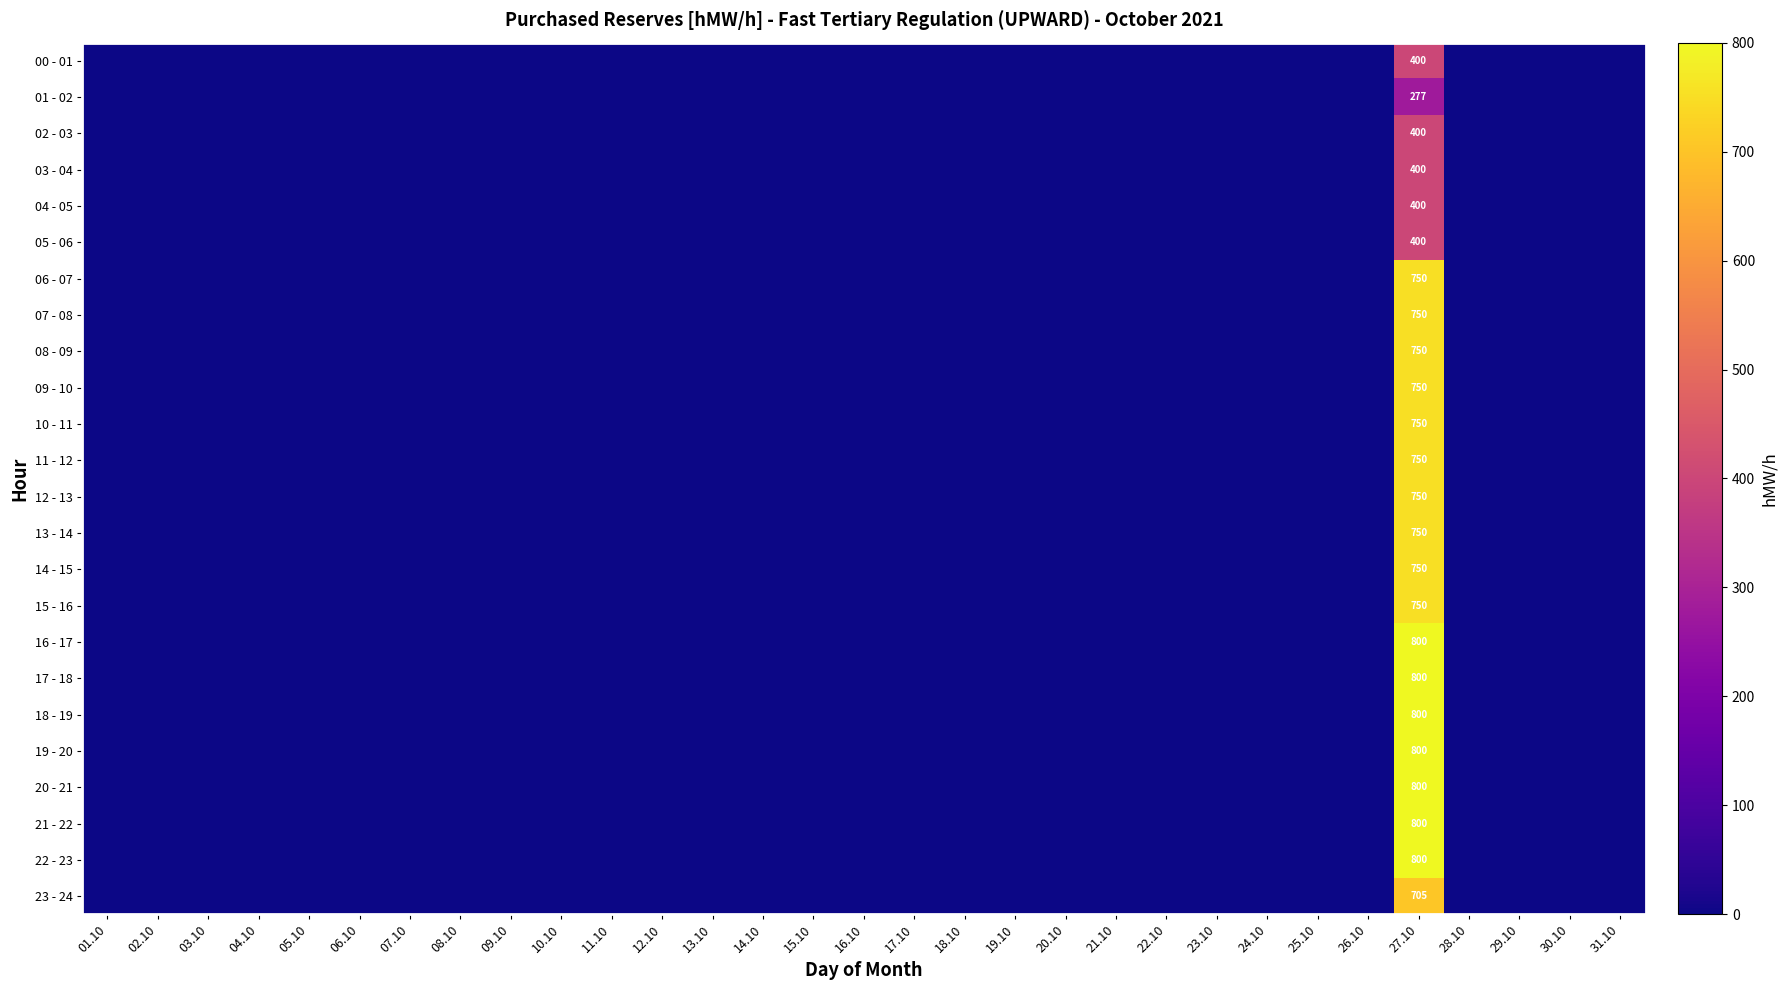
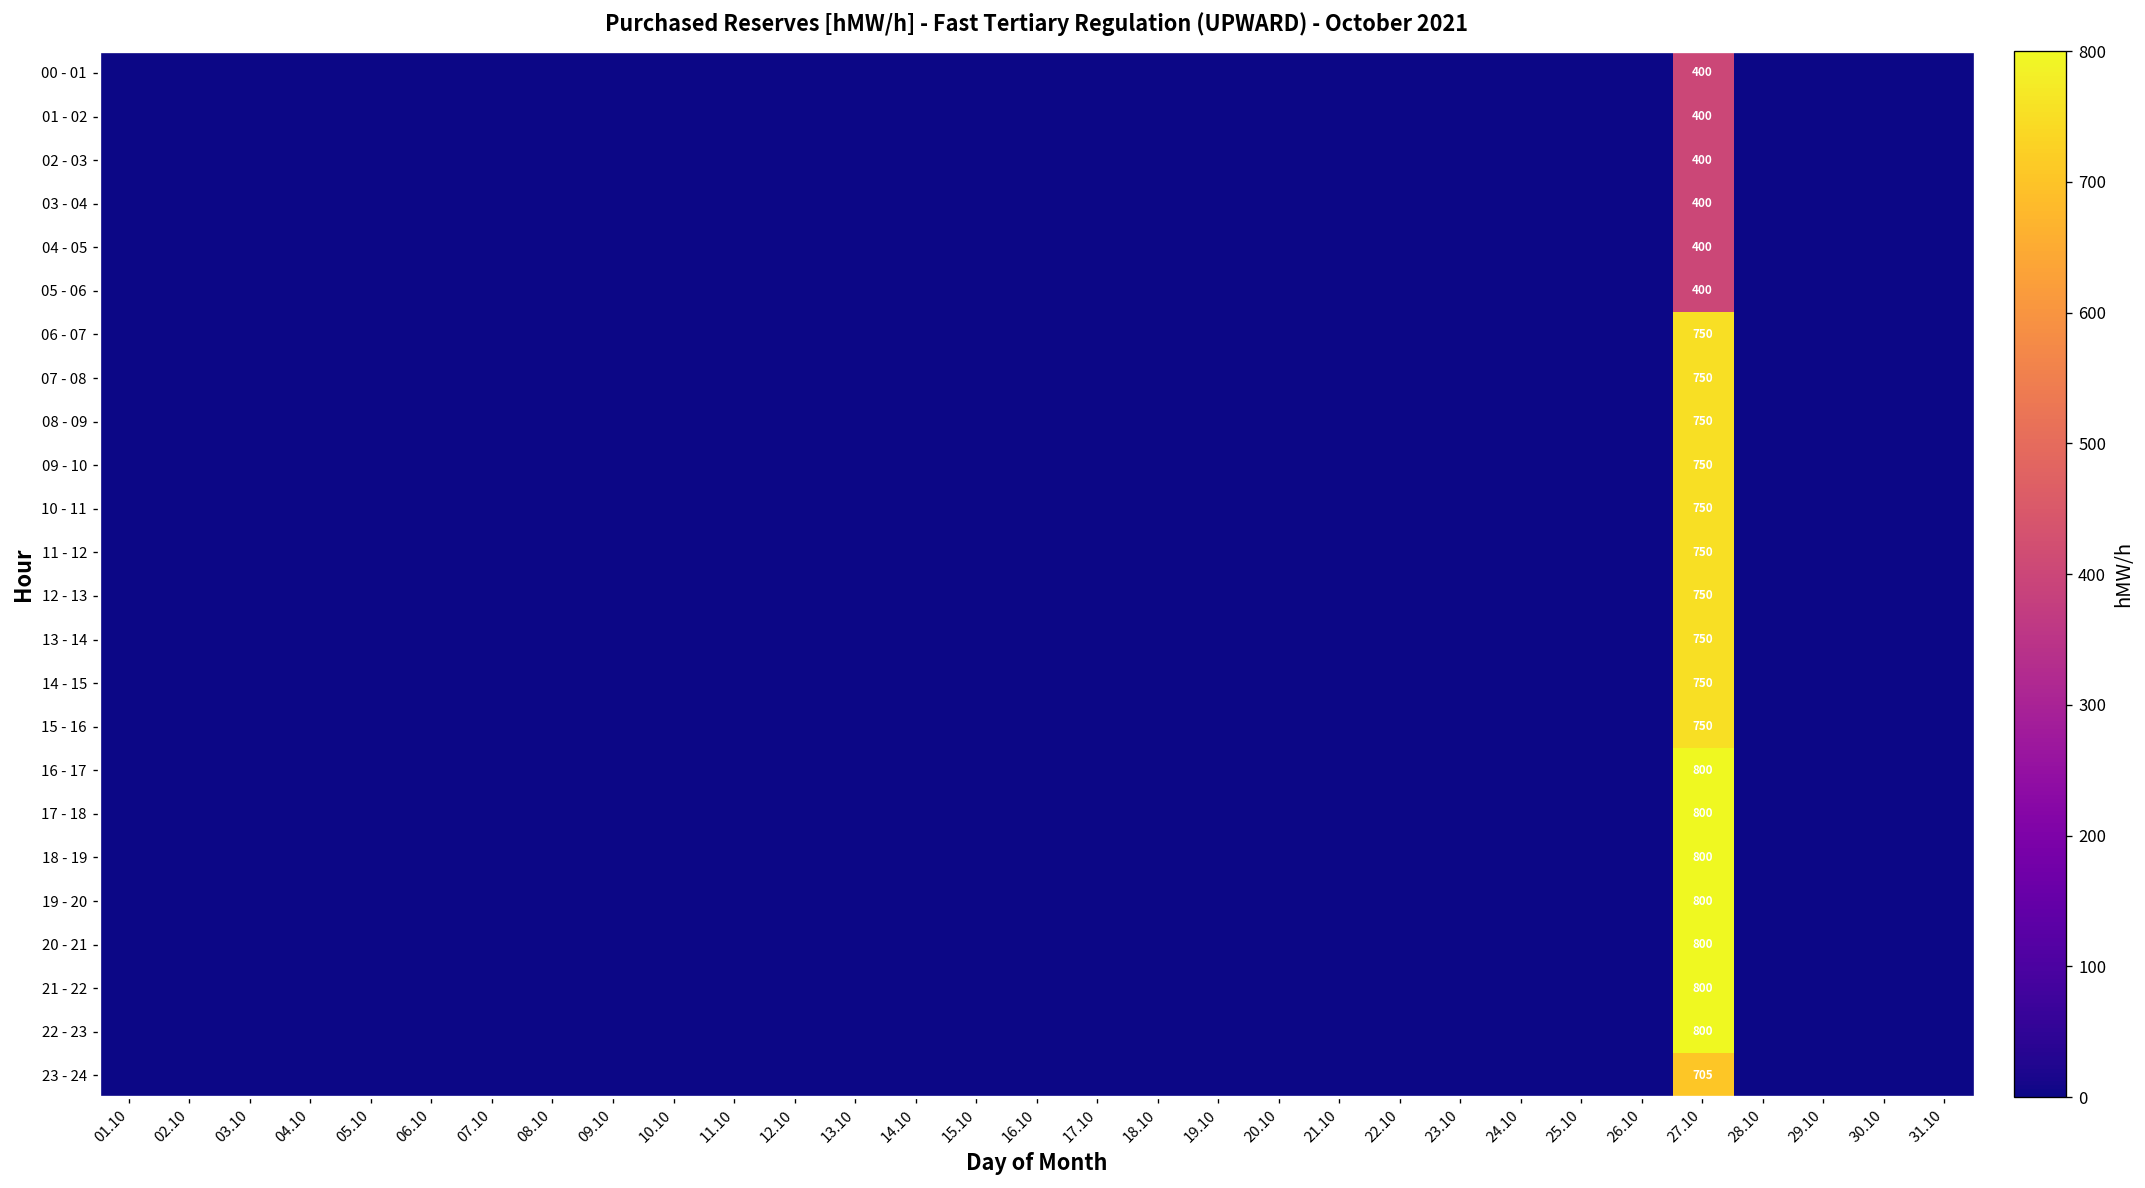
01 - 02, 27.10: 277 -> 400
